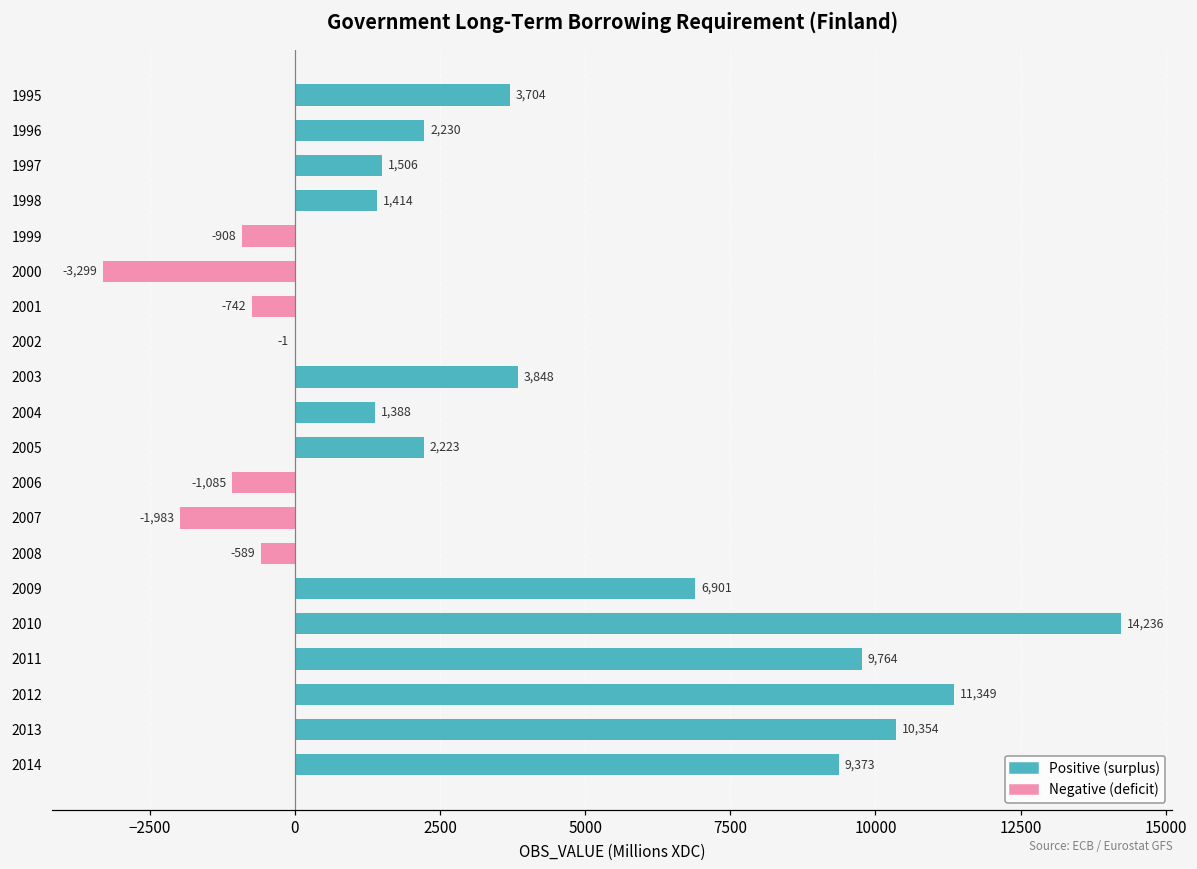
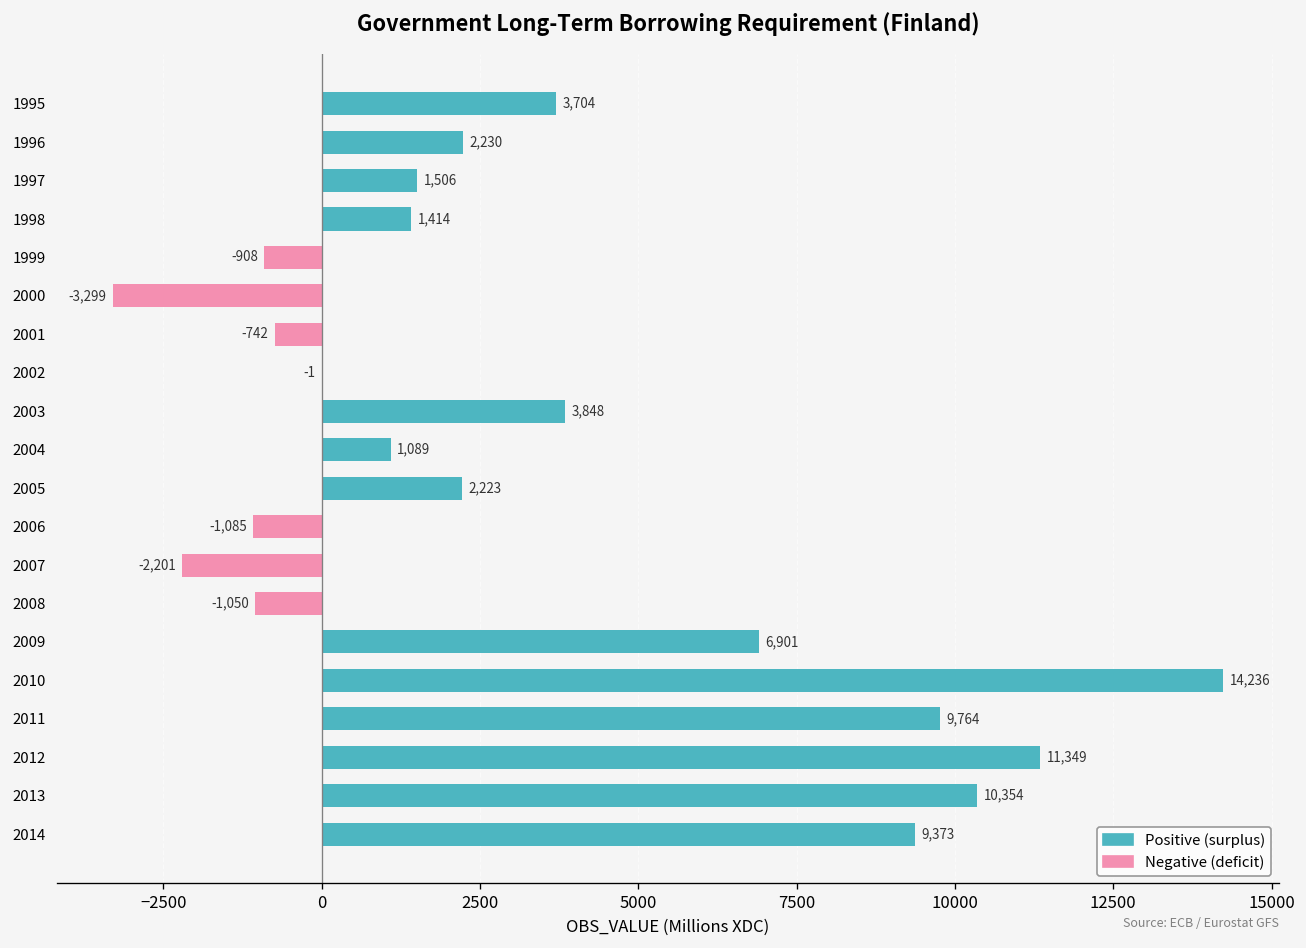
Positive (surplus), 2004: 1,388 -> 1,089
Negative (deficit), 2007: -1,983 -> -2,201
Negative (deficit), 2008: -589 -> -1,050
